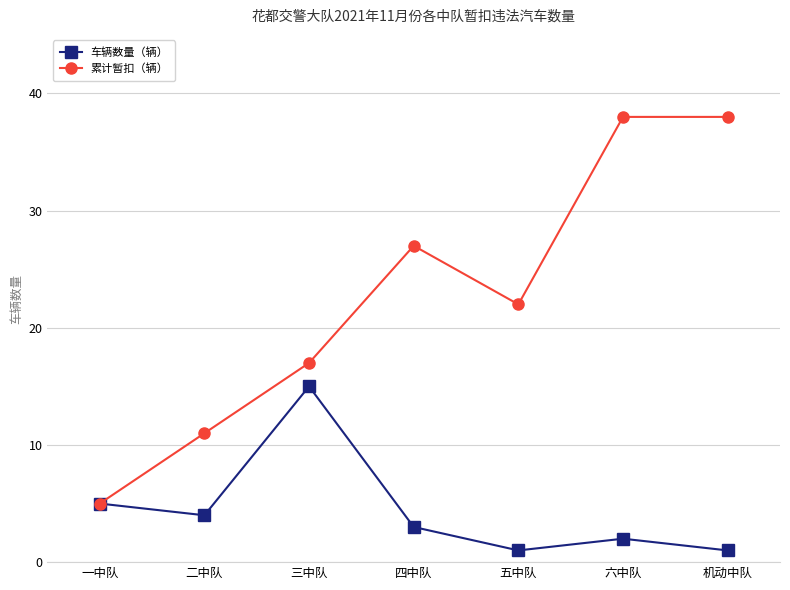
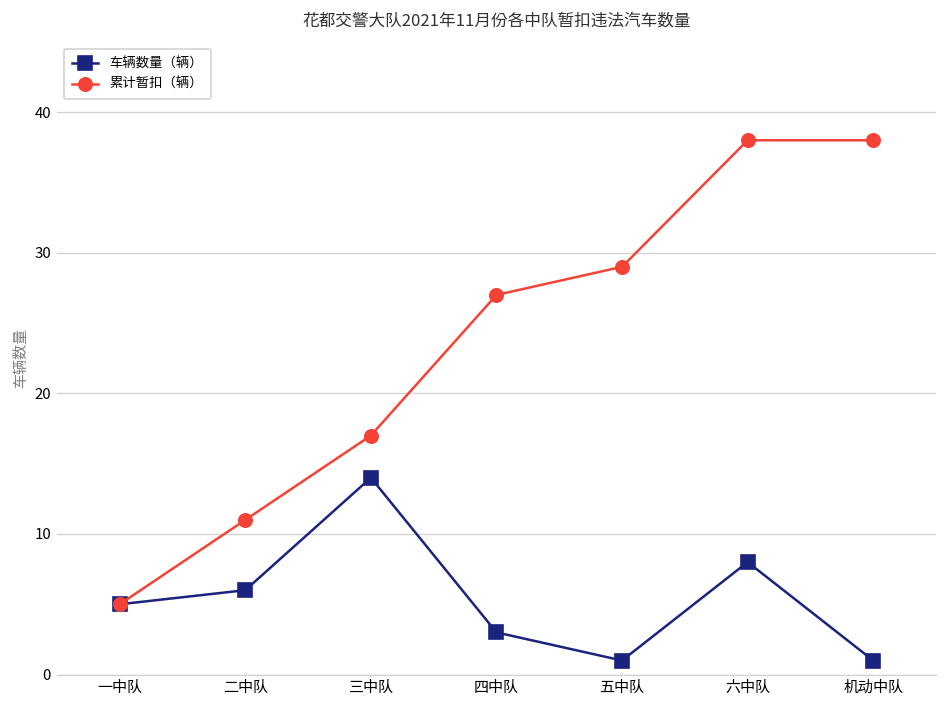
车辆数量（辆）, 二中队: 4 -> 6
车辆数量（辆）, 三中队: 15 -> 14
累计暂扣（辆）, 五中队: 22 -> 29
车辆数量（辆）, 六中队: 2 -> 8
